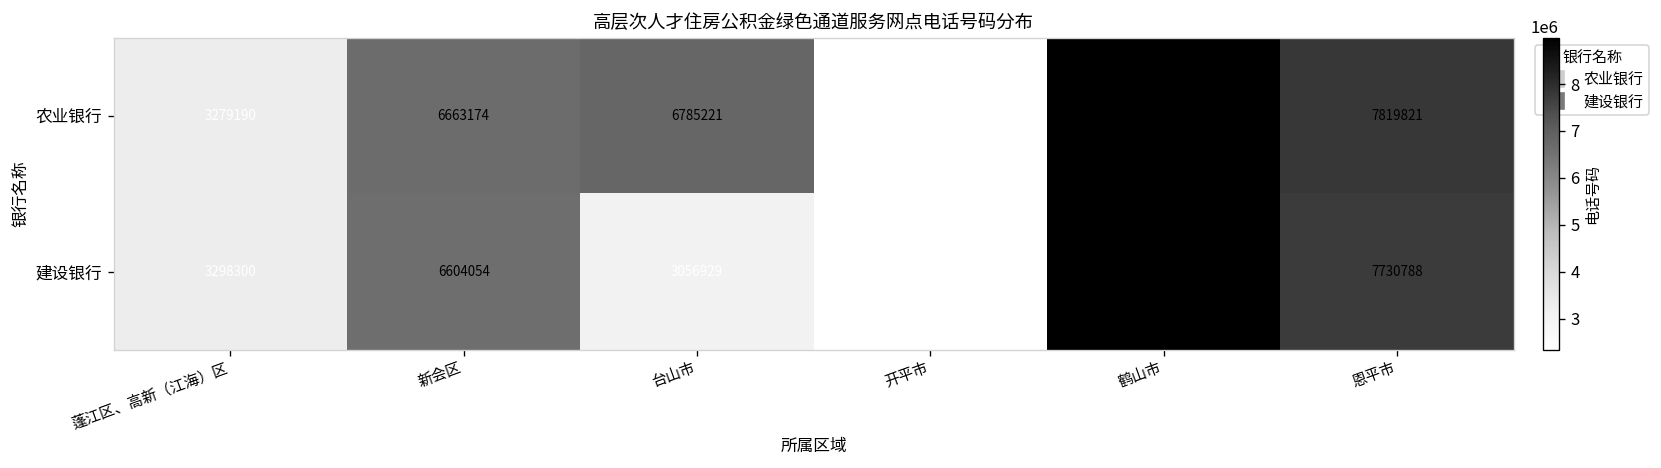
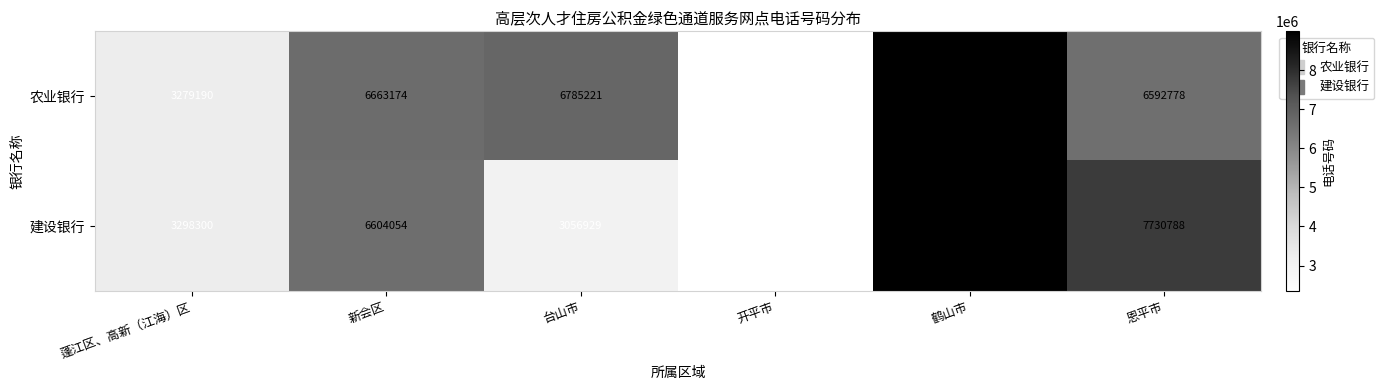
农业银行, 恩平市: 7819821 -> 6592778
